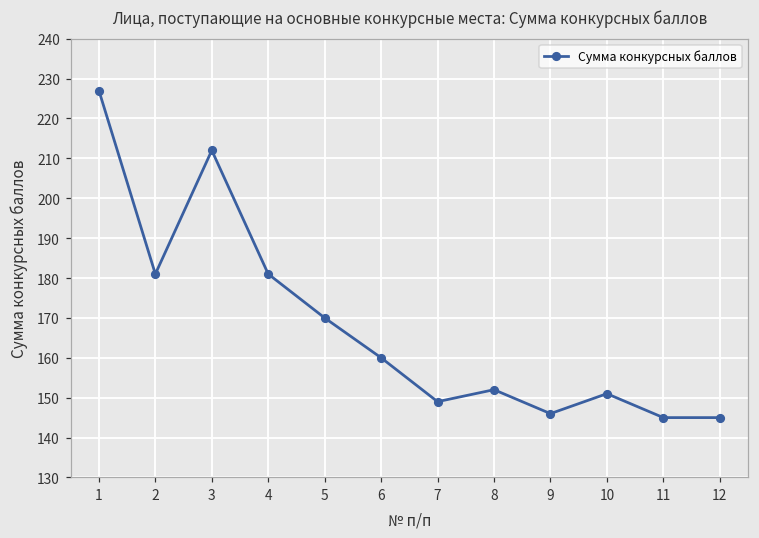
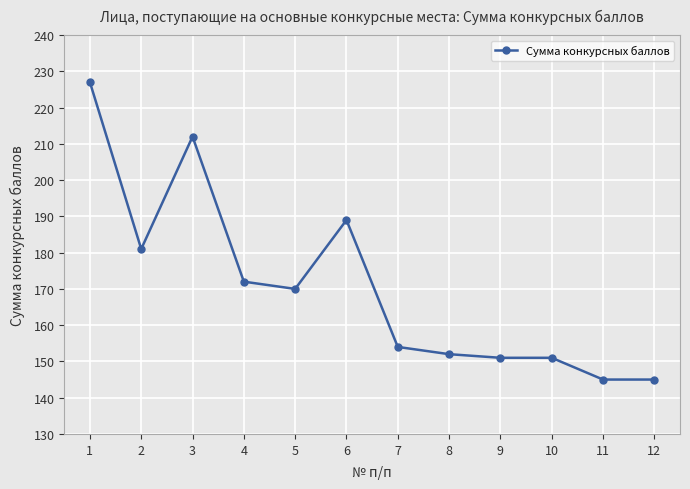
4: 181 -> 172
6: 160 -> 189
7: 149 -> 154
9: 146 -> 151
